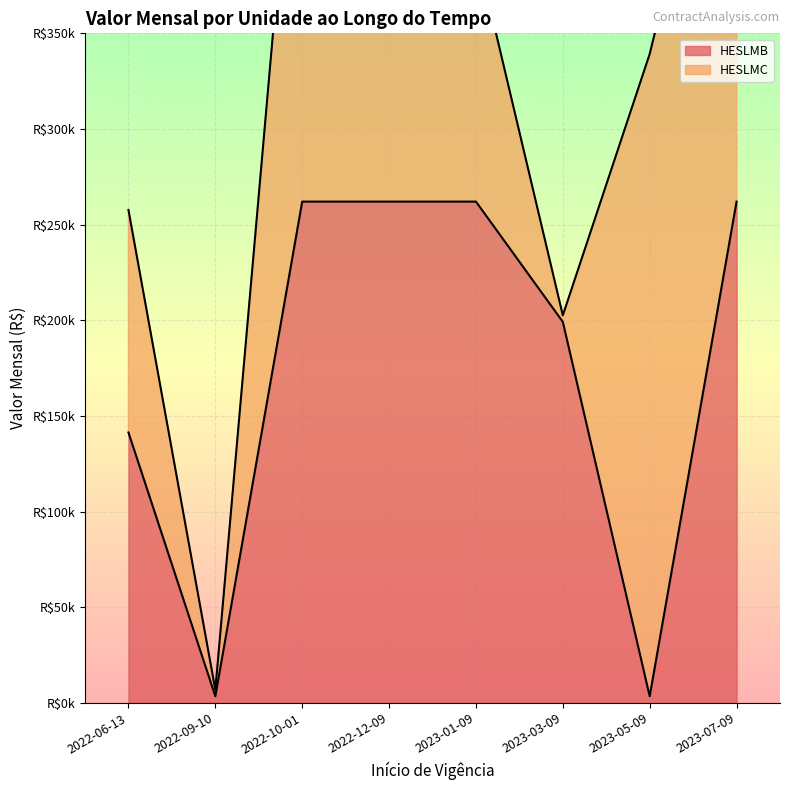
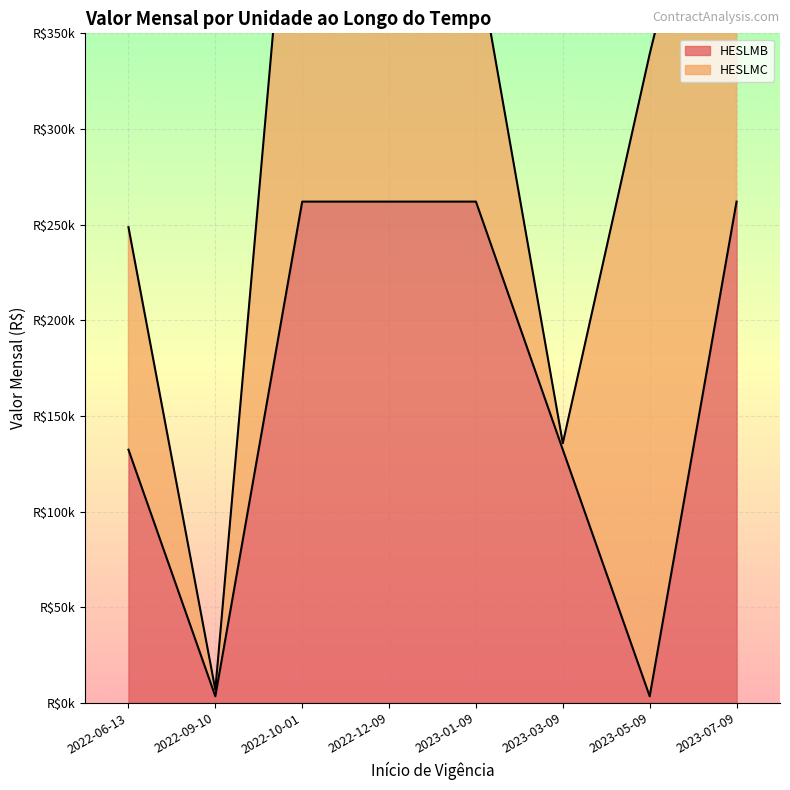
HESLMB, 2022-06-13: R$141000 -> R$132000
HESLMB, 2023-03-09: R$199000 -> R$132000
